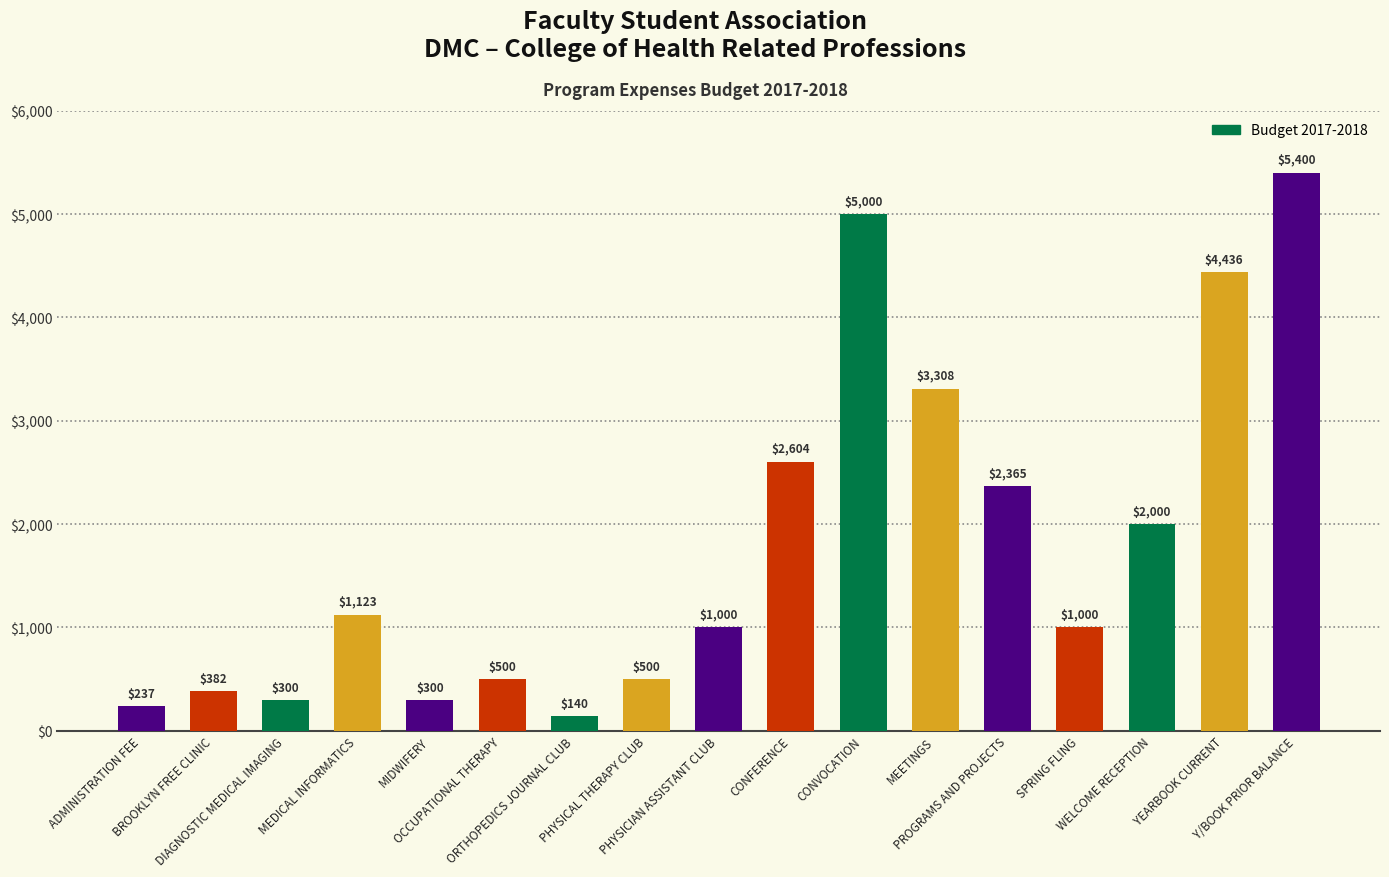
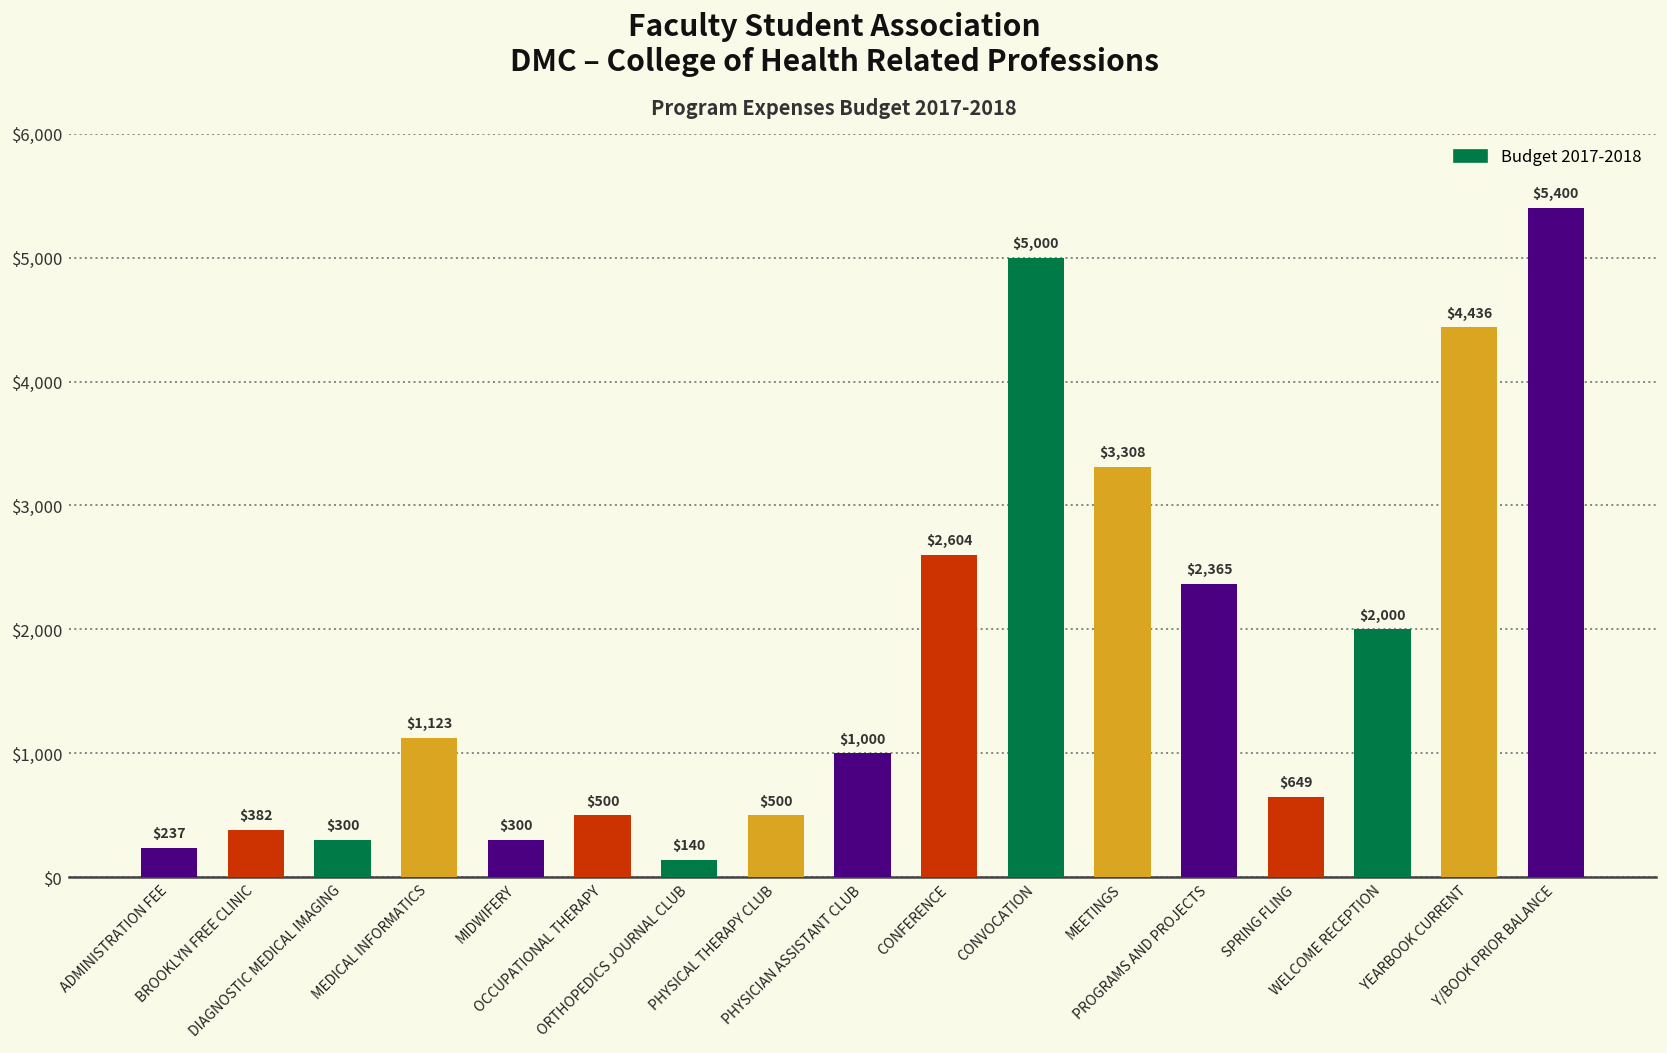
SPRING FLING: $1,000 -> $649
